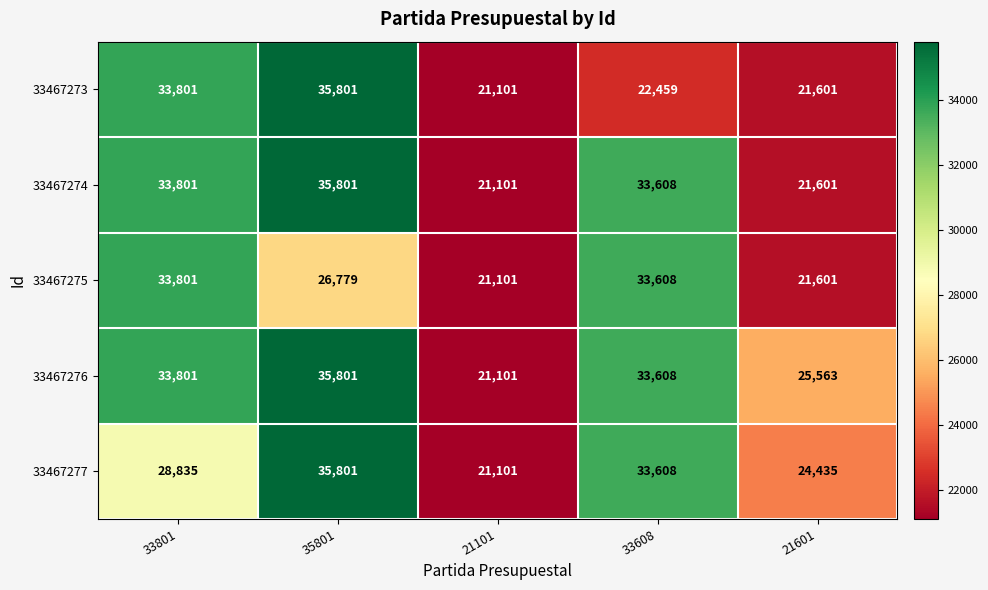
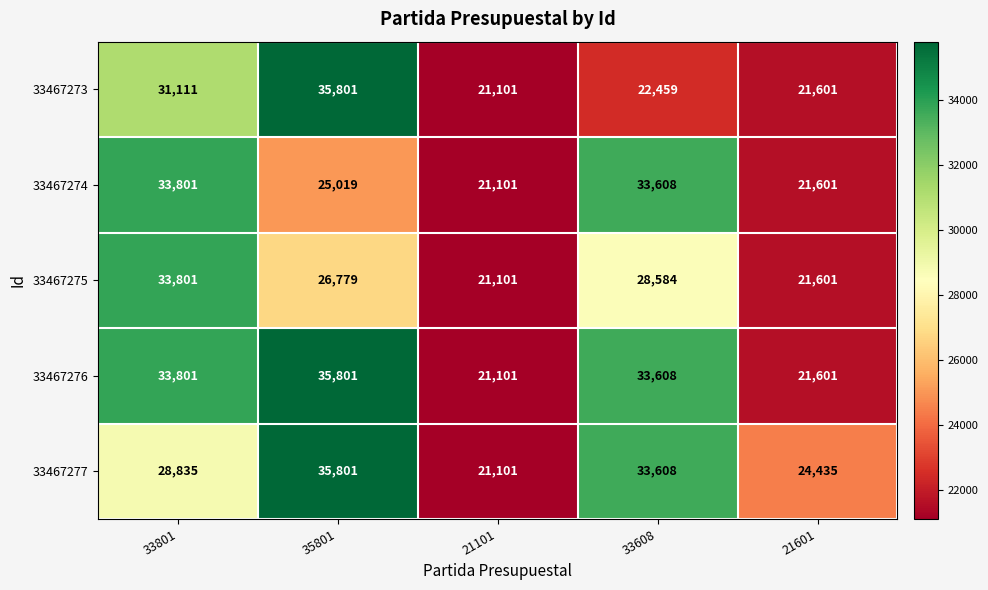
33467273, 33801: 33,801 -> 31,111
33467274, 35801: 35,801 -> 25,019
33467275, 33608: 33,608 -> 28,584
33467276, 21601: 25,563 -> 21,601
